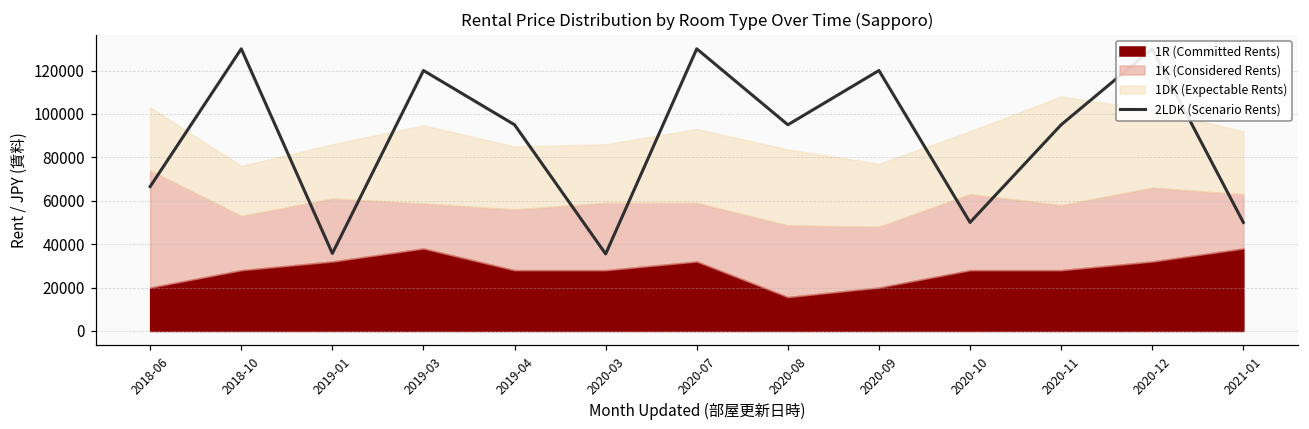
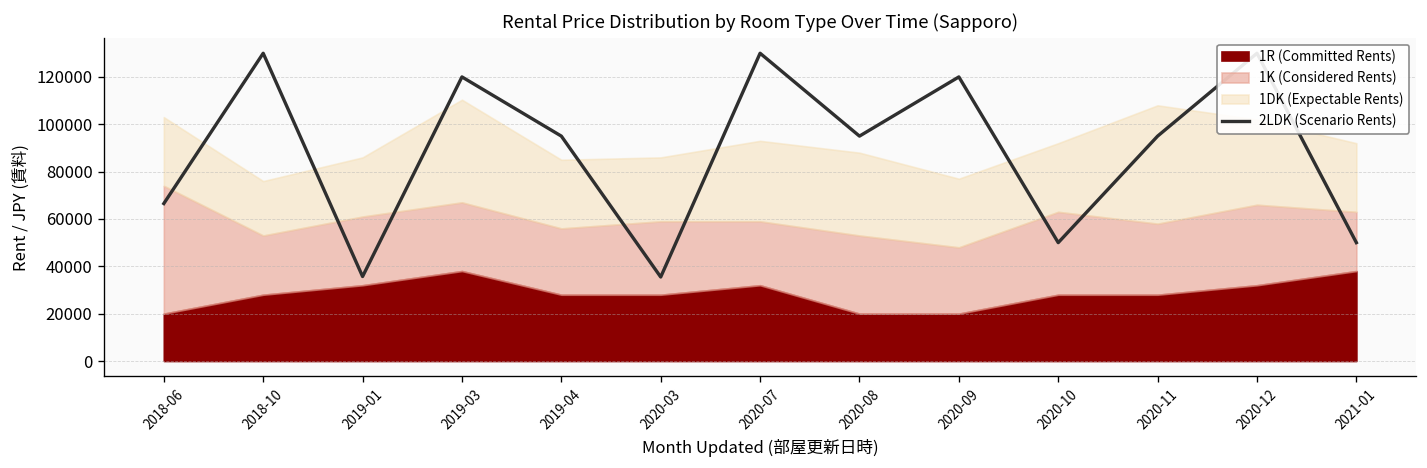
1K (Considered Rents), 2019-03: 21000 -> 29000
1DK (Expectable Rents), 2019-03: 36000 -> 43000
1R (Committed Rents), 2020-08: 16000 -> 20000
